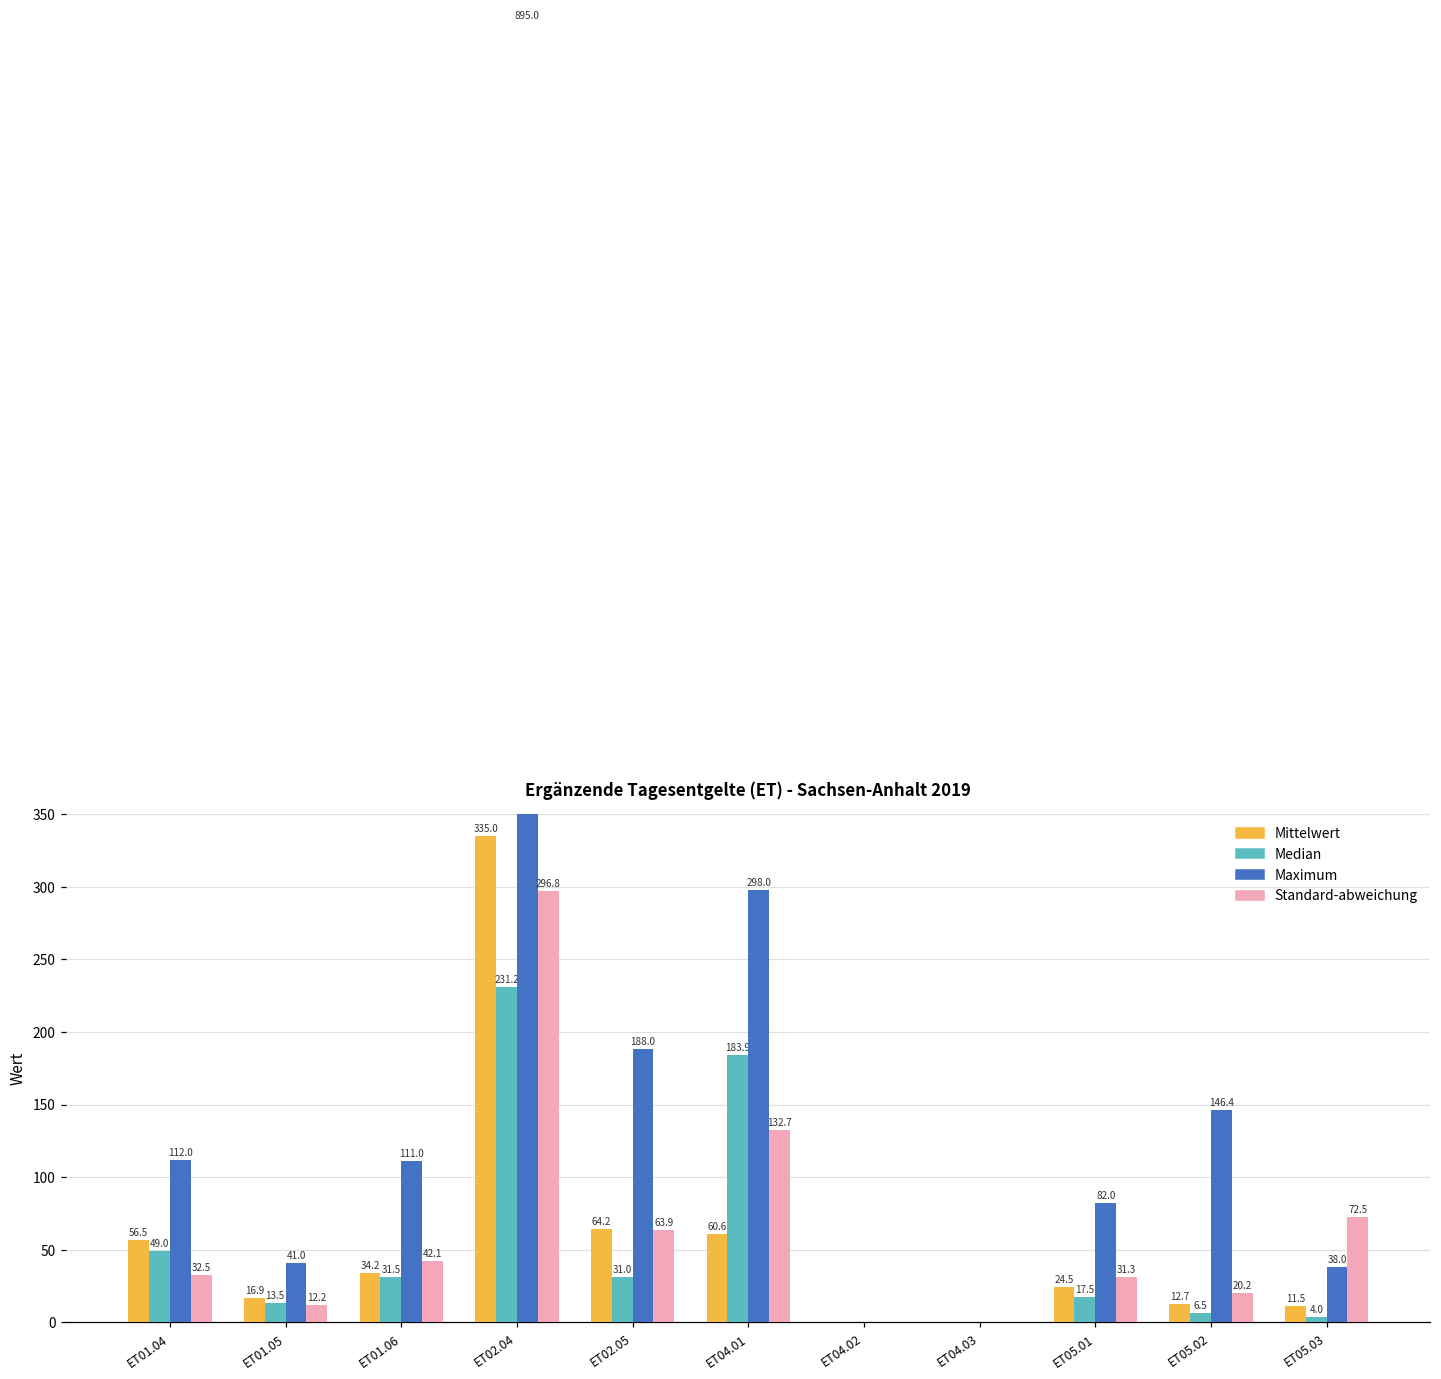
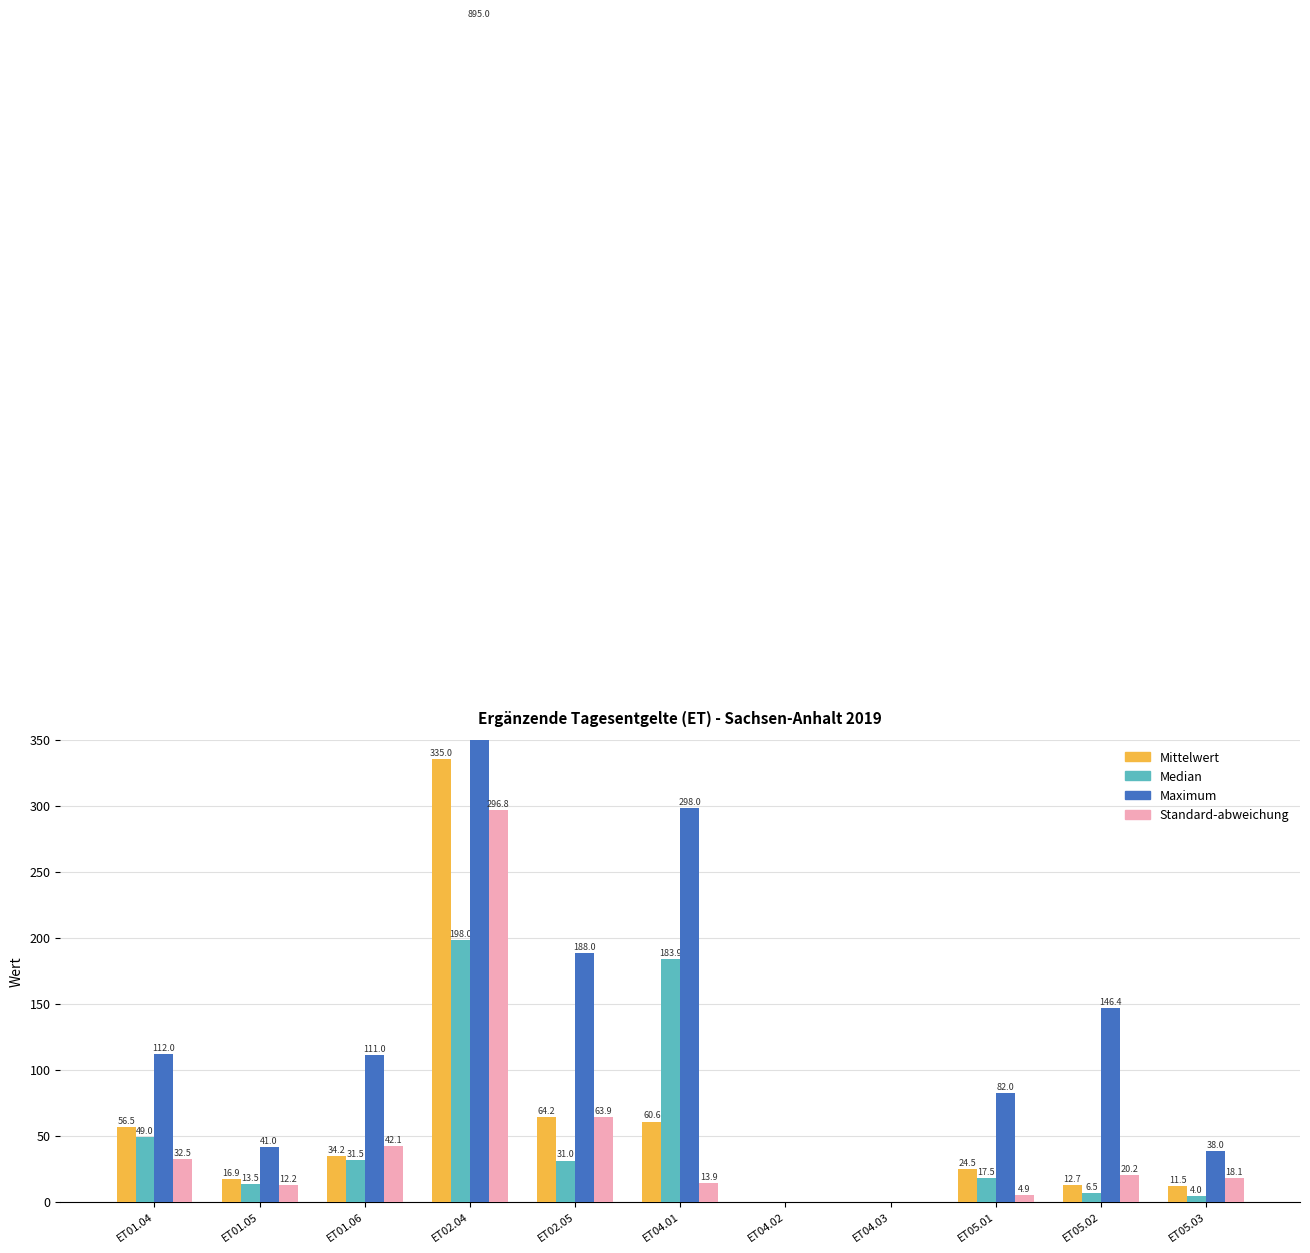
Median, ET02.04: 231.2 -> 198.0
Standard-abweichung, ET04.01: 132.7 -> 13.9
Standard-abweichung, ET05.01: 31.3 -> 4.9
Standard-abweichung, ET05.03: 72.5 -> 18.1
